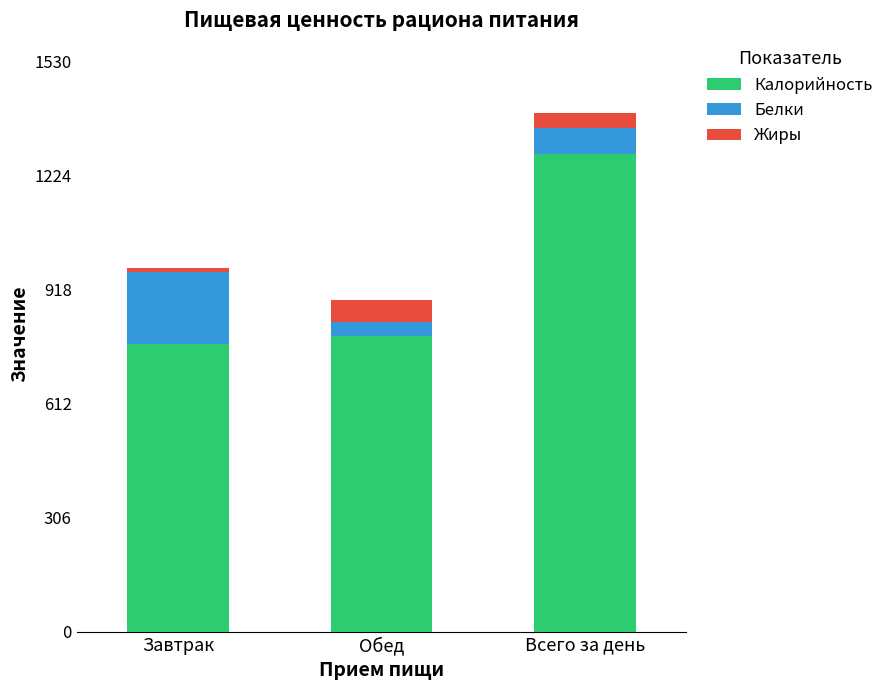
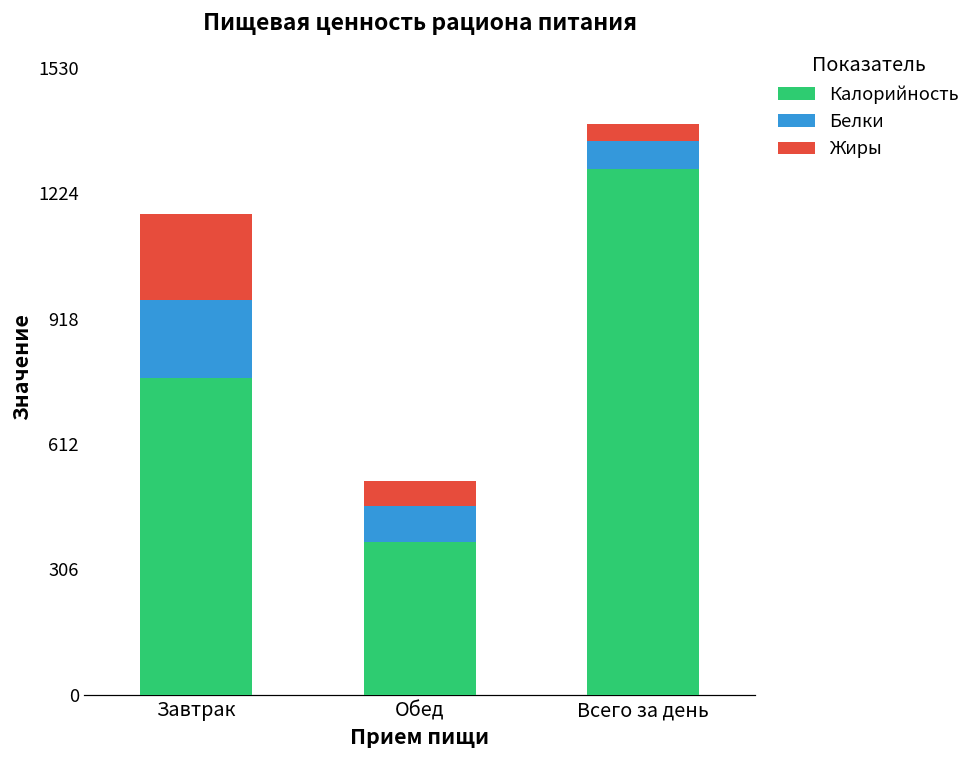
Жиры, Завтрак: 10 -> 210
Калорийность, Обед: 790 -> 370
Белки, Обед: 40 -> 90
